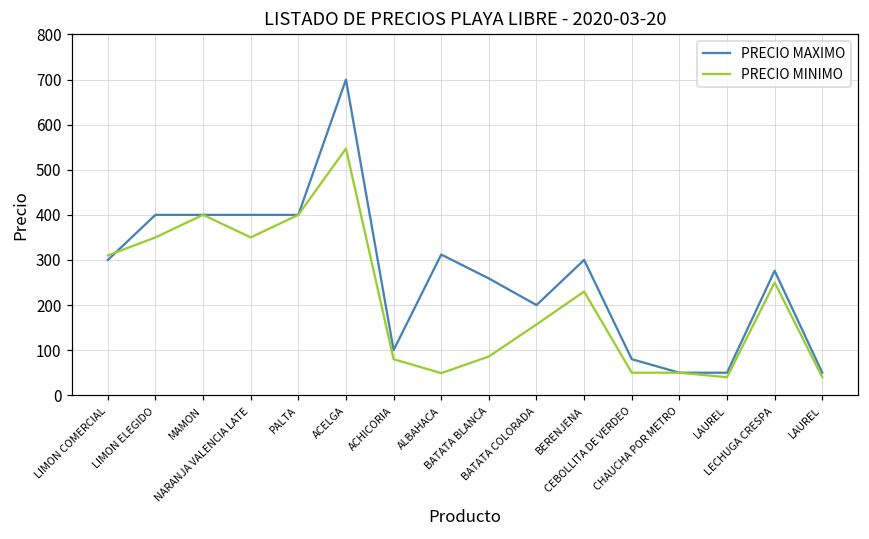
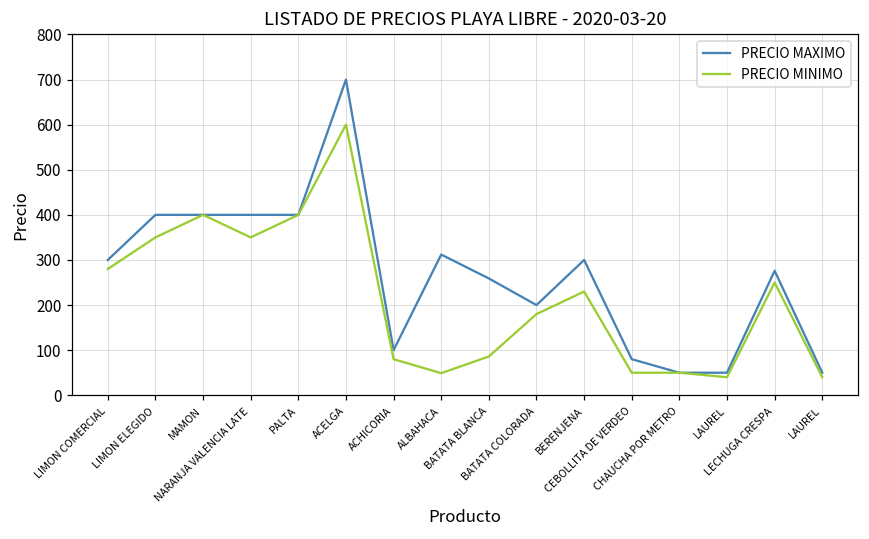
PRECIO MINIMO, LIMON COMERCIAL: 310 -> 280
PRECIO MINIMO, ACELGA: 550 -> 600
PRECIO MINIMO, BATATA COLORADA: 160 -> 180
